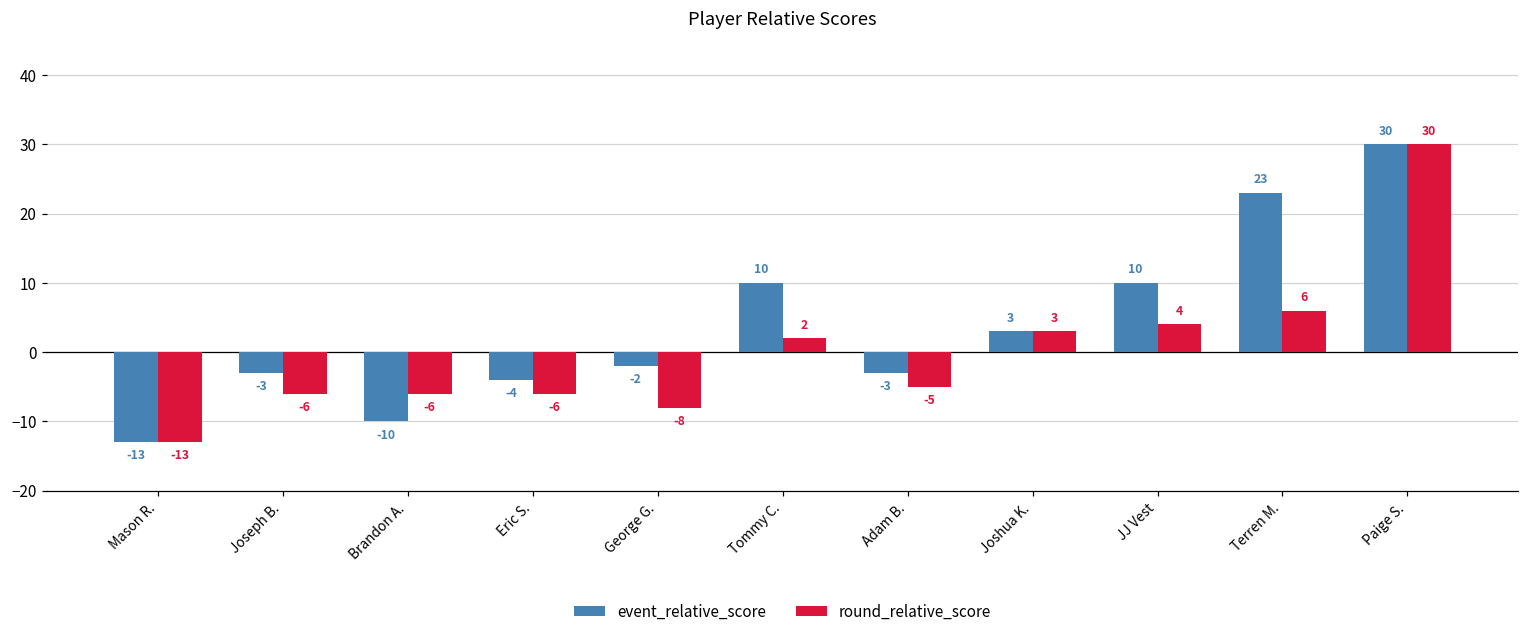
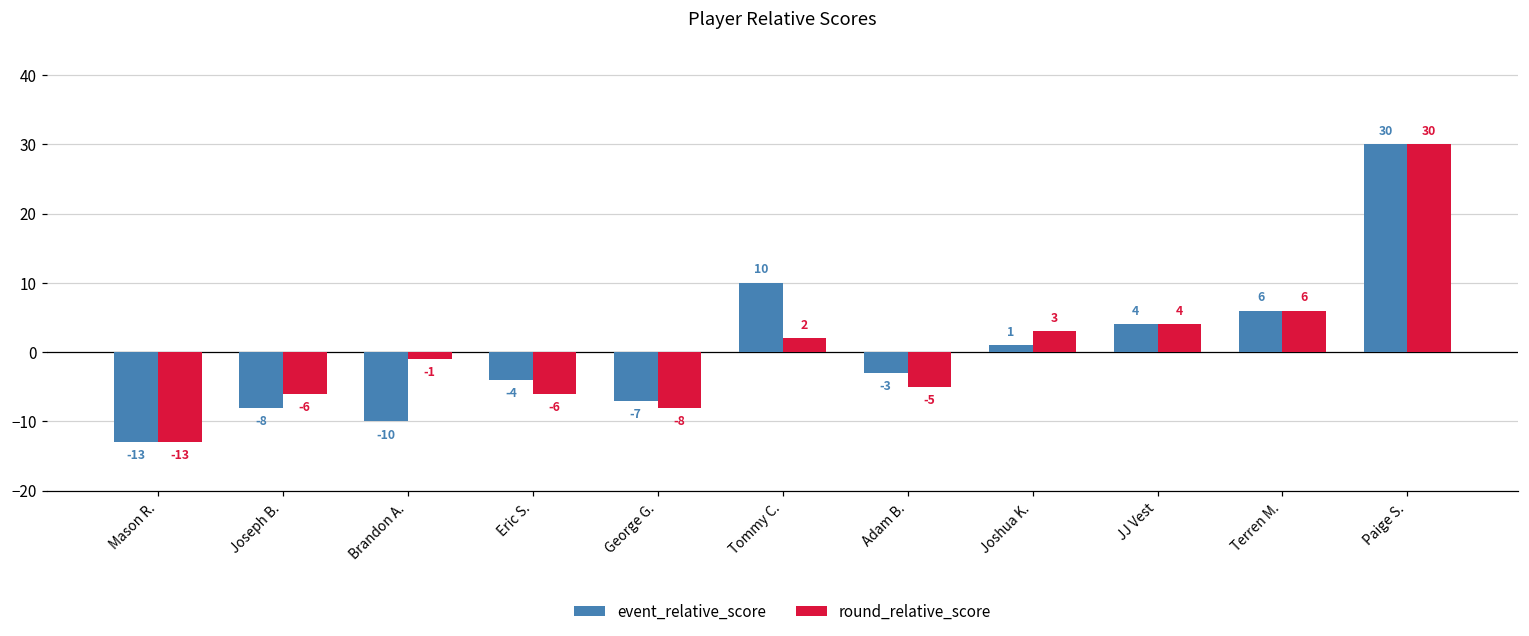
event_relative_score, Joseph B.: -3 -> -8
round_relative_score, Brandon A.: -6 -> -1
event_relative_score, George G.: -2 -> -7
event_relative_score, Joshua K.: 3 -> 1
event_relative_score, JJ Vest: 10 -> 4
event_relative_score, Terren M.: 23 -> 6
